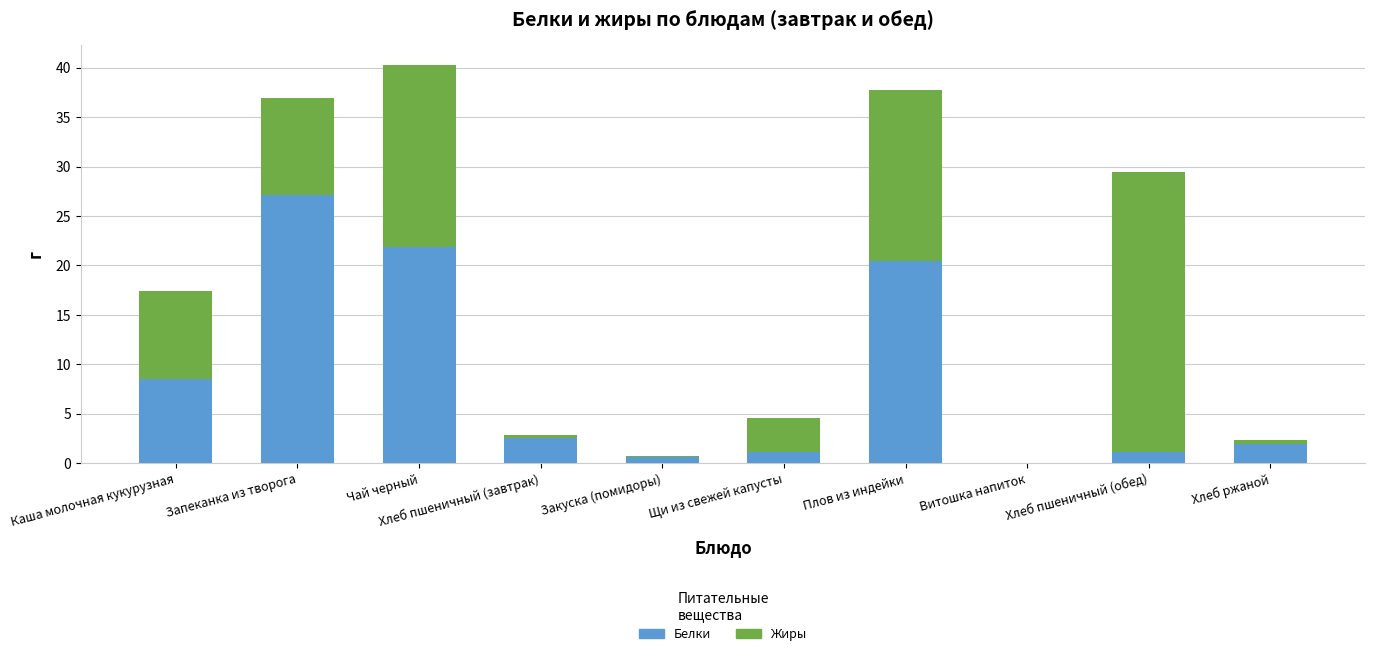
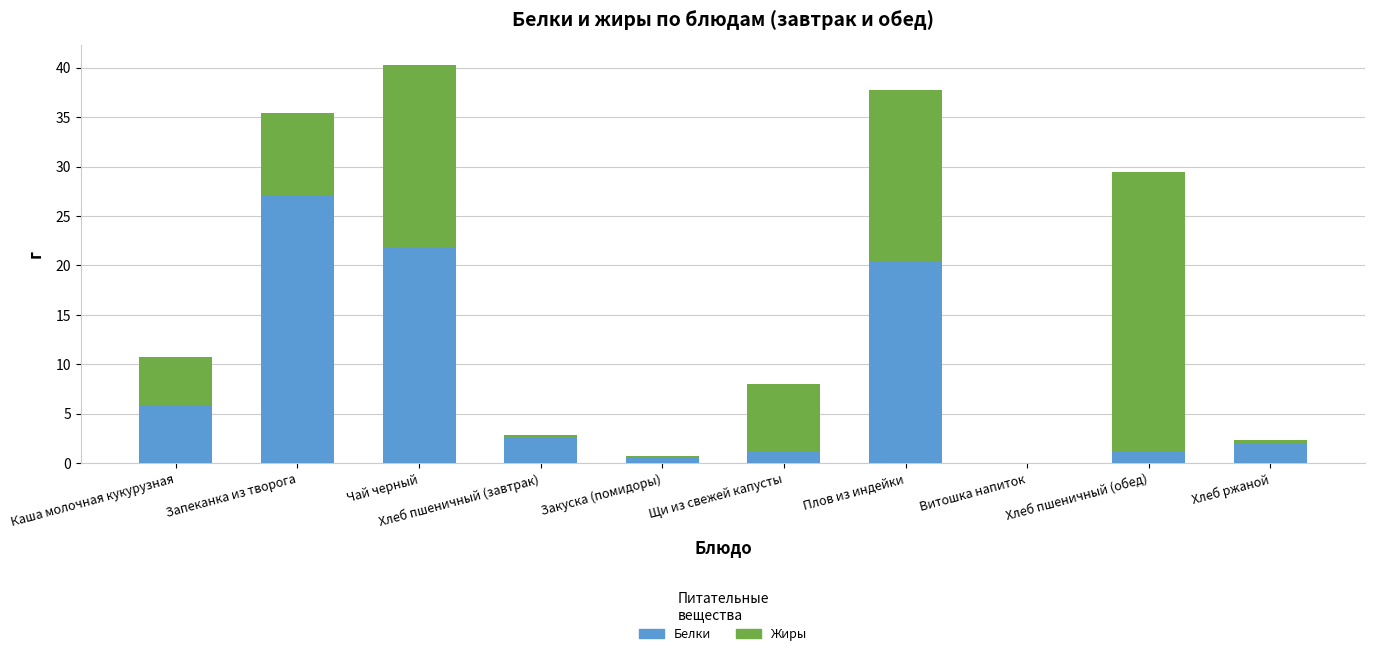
Белки, Каша молочная кукурузная: 8 -> 6
Жиры, Каша молочная кукурузная: 9 -> 5
Жиры, Запеканка из творога: 10 -> 8
Жиры, Щи из свежей капусты: 3 -> 7
